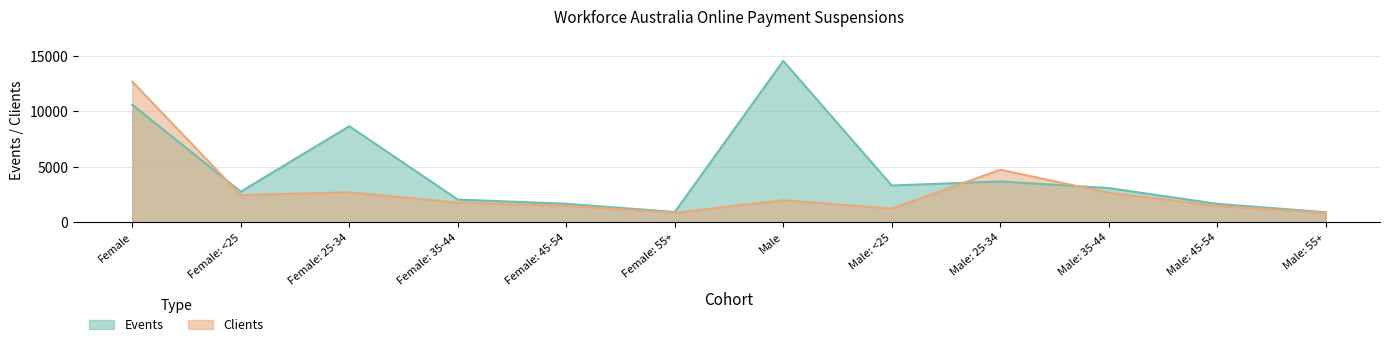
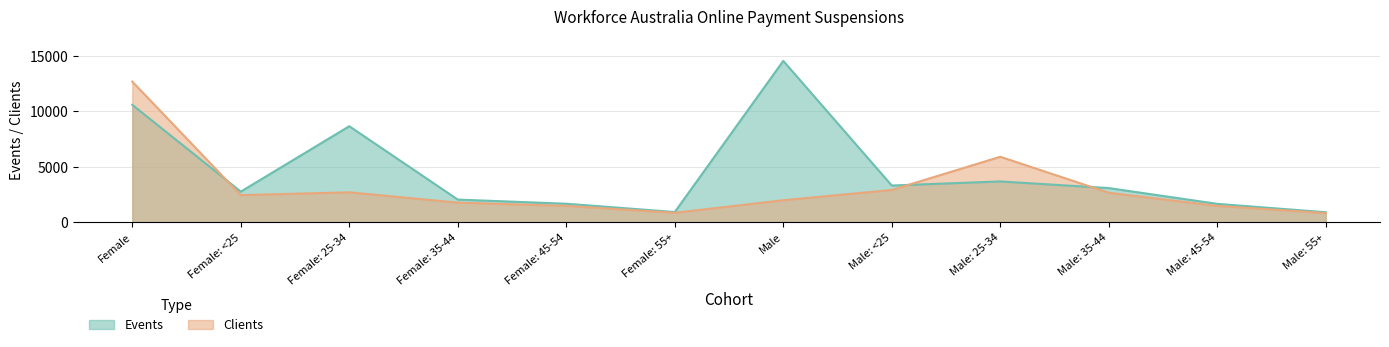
Clients, Male: <25: 1300 -> 2900
Clients, Male: 25-34: 4700 -> 5900
